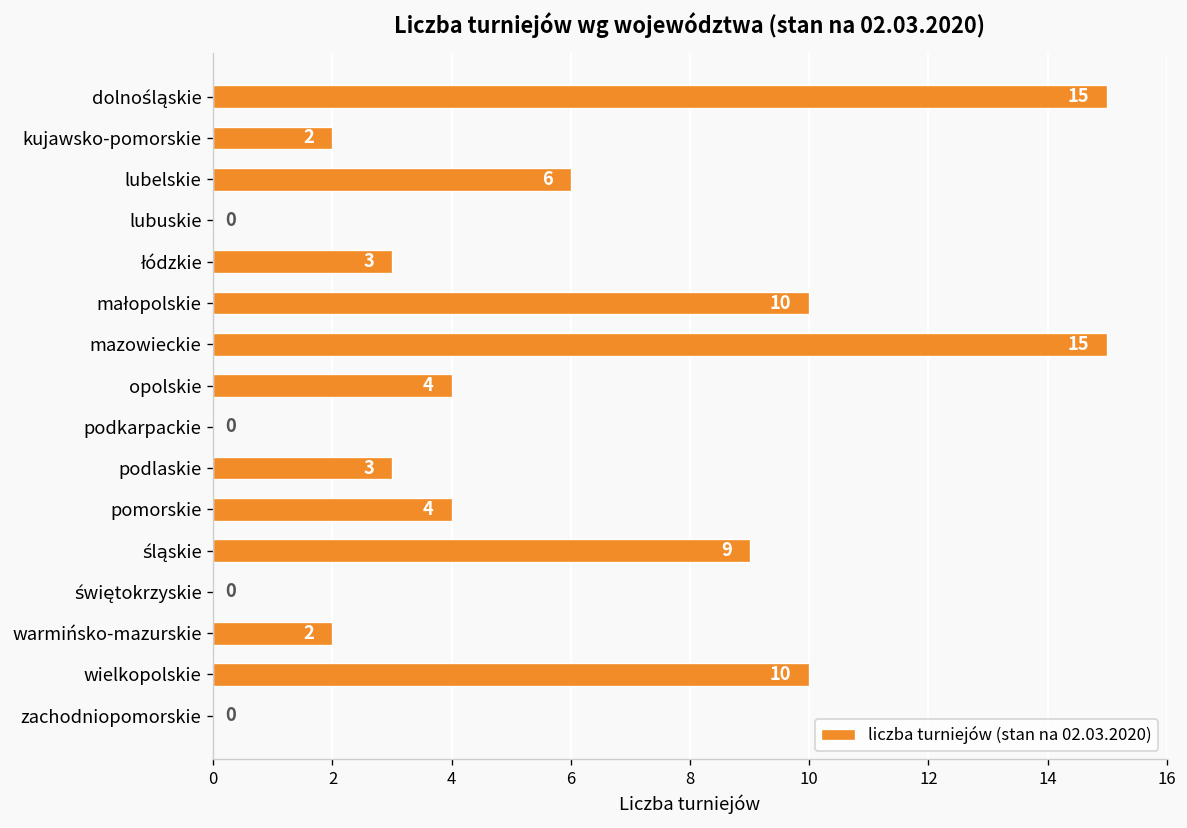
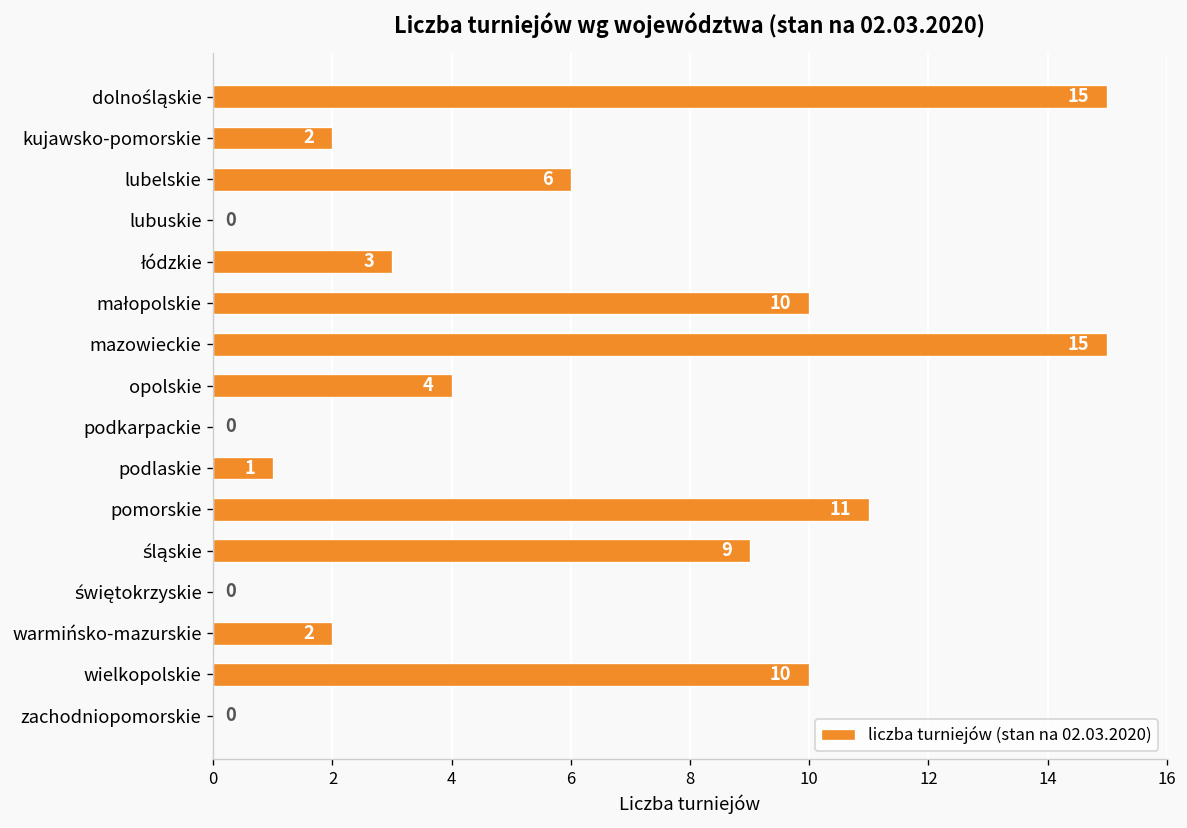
podlaskie: 3 -> 1
pomorskie: 4 -> 11
